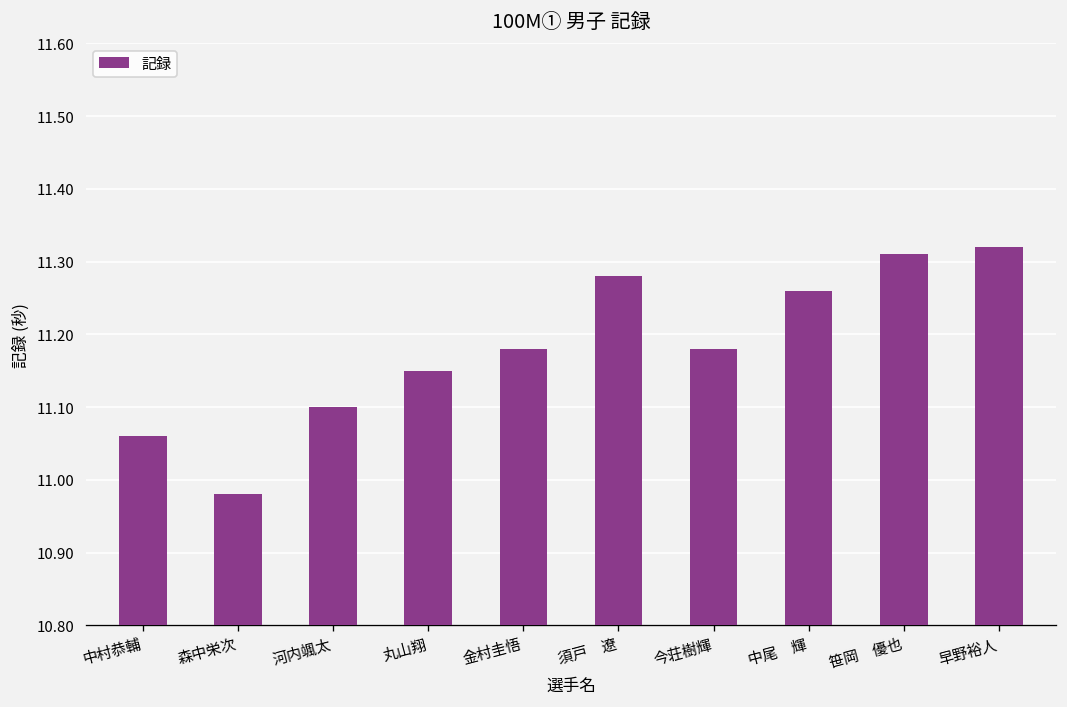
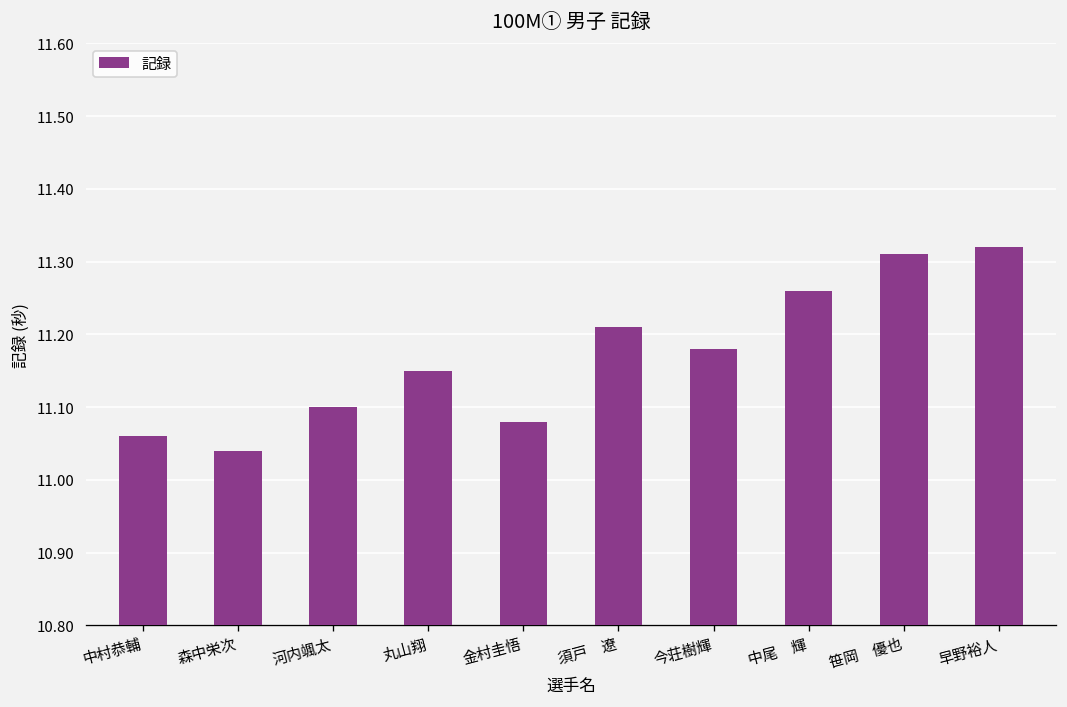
森中栄次: 10.98 -> 11.04
金村圭悟: 11.18 -> 11.08
須戸 遼: 11.28 -> 11.21
